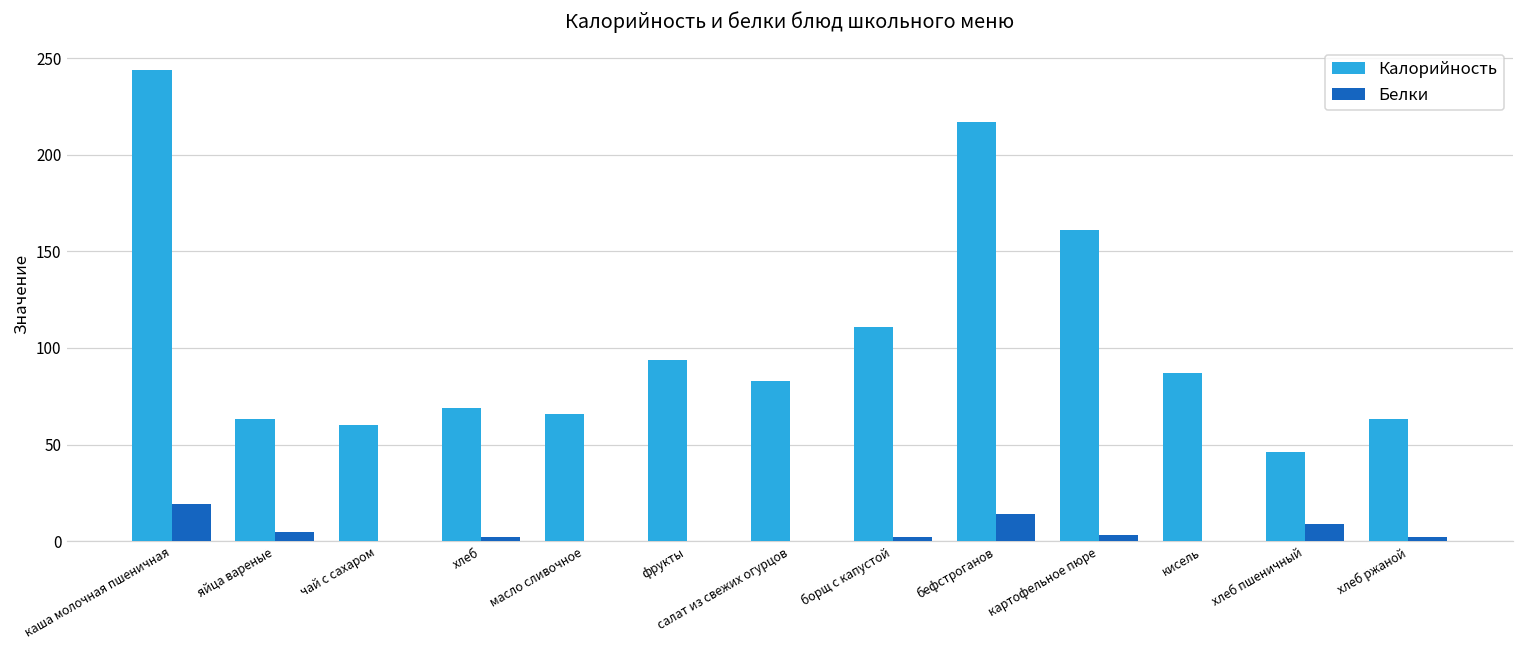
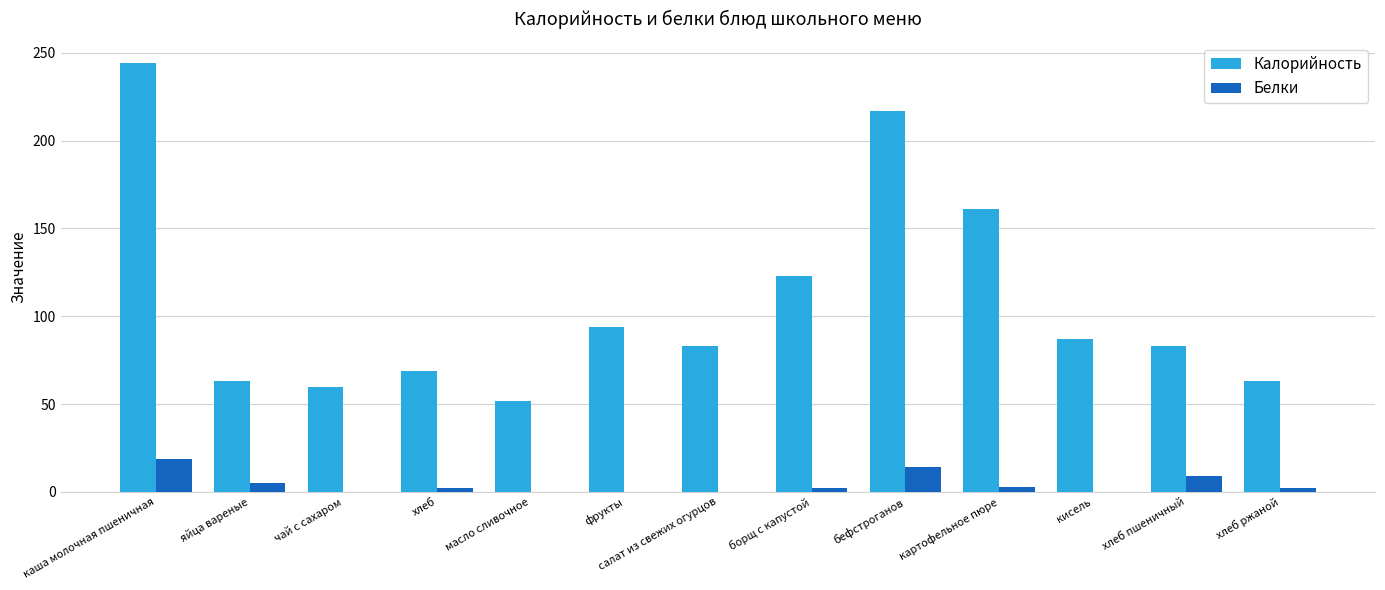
Калорийность, масло сливочное: 66 -> 52
Калорийность, борщ с капустой: 111 -> 123
Калорийность, хлеб пшеничный: 46 -> 83
